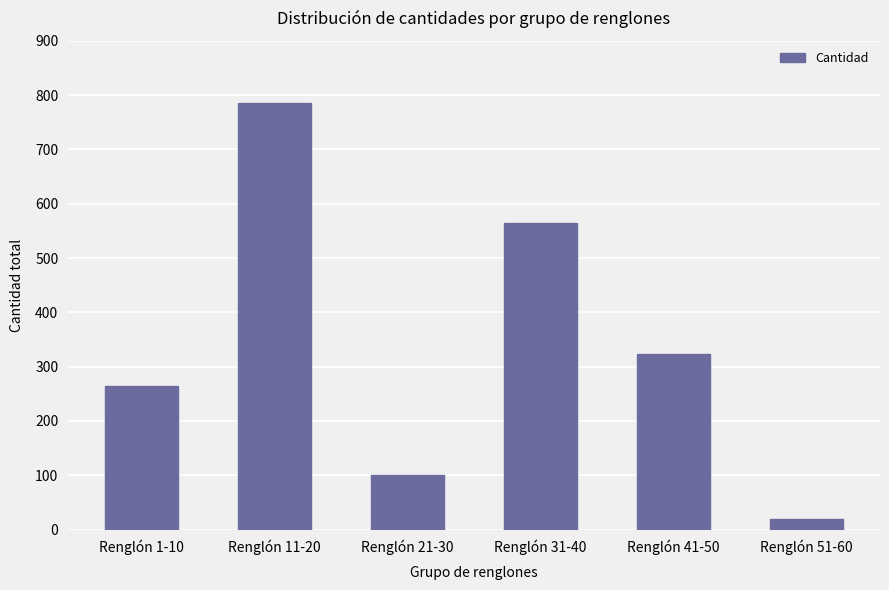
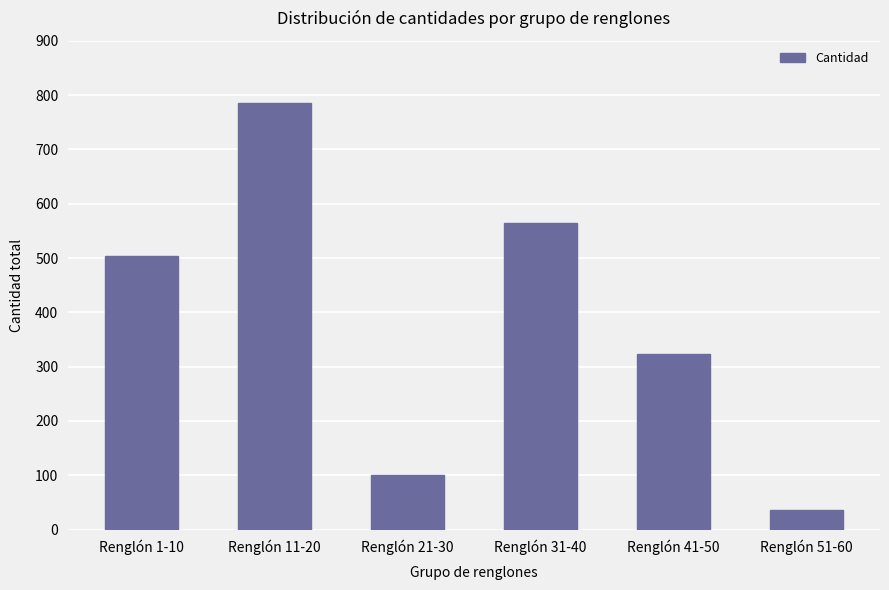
Renglón 1-10: 270 -> 500
Renglón 51-60: 20 -> 40
